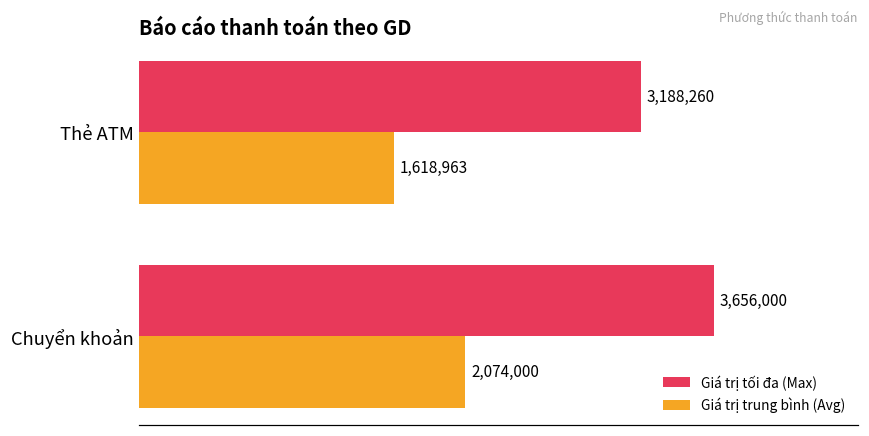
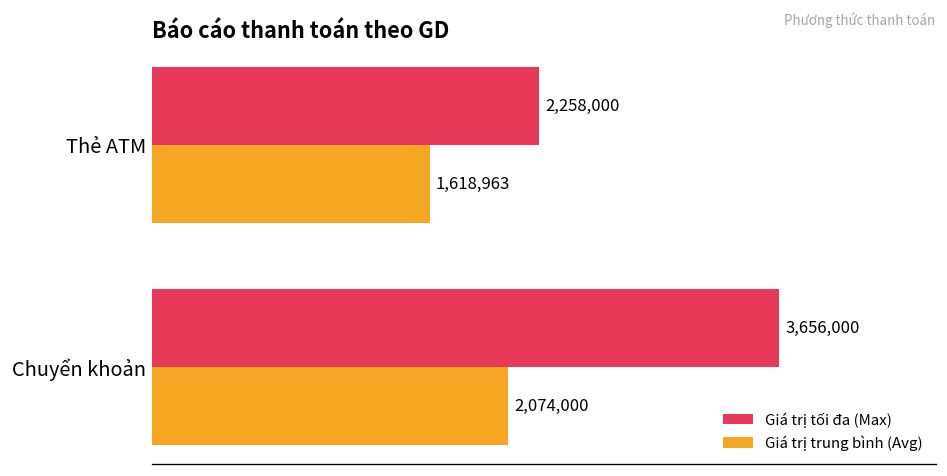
Giá trị tối đa (Max), Thẻ ATM: 3,188,260 -> 2,258,000
